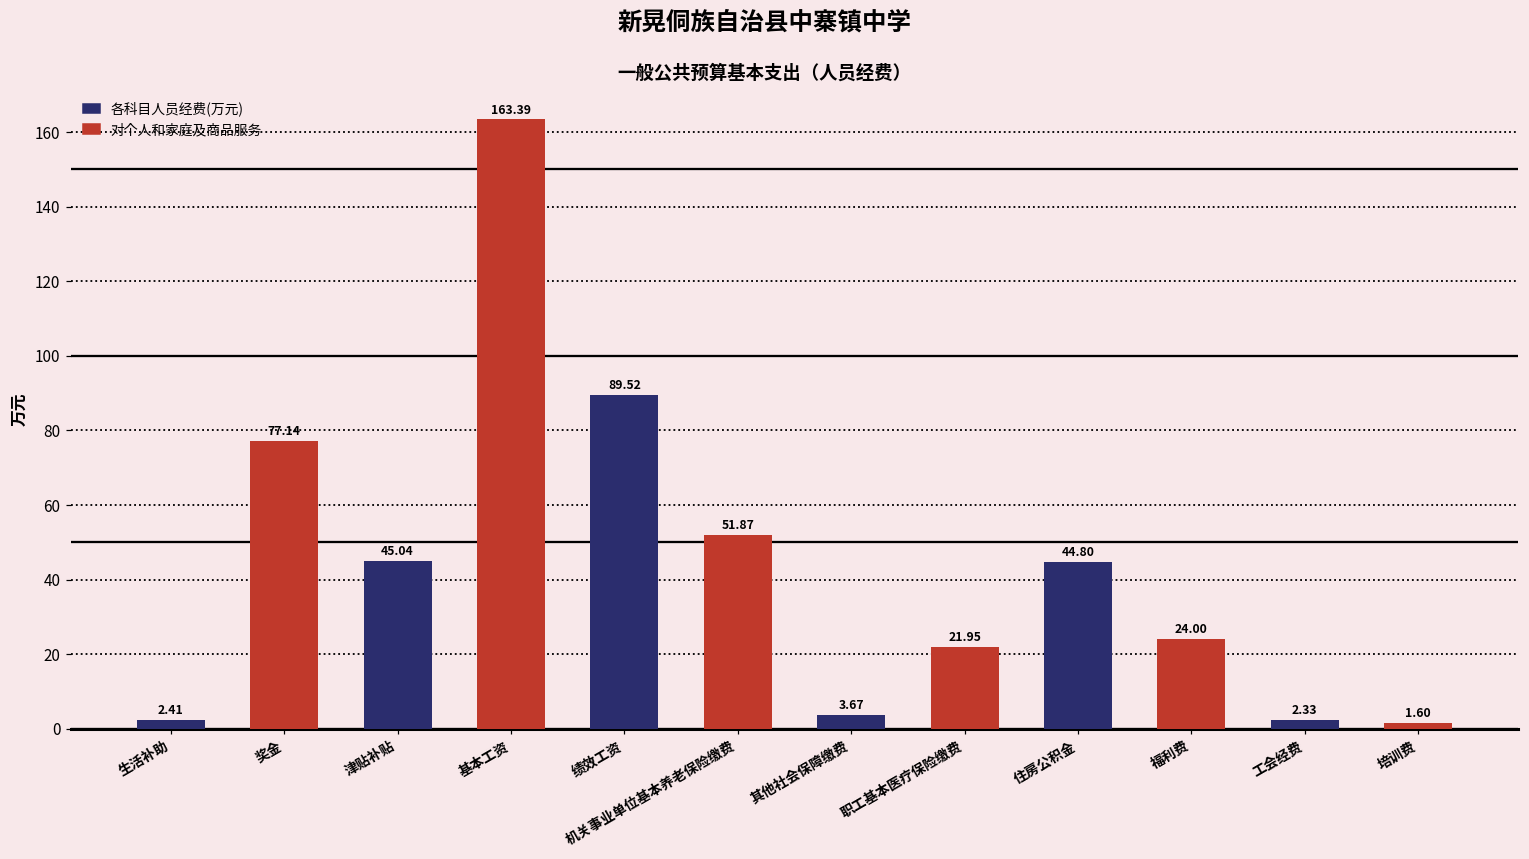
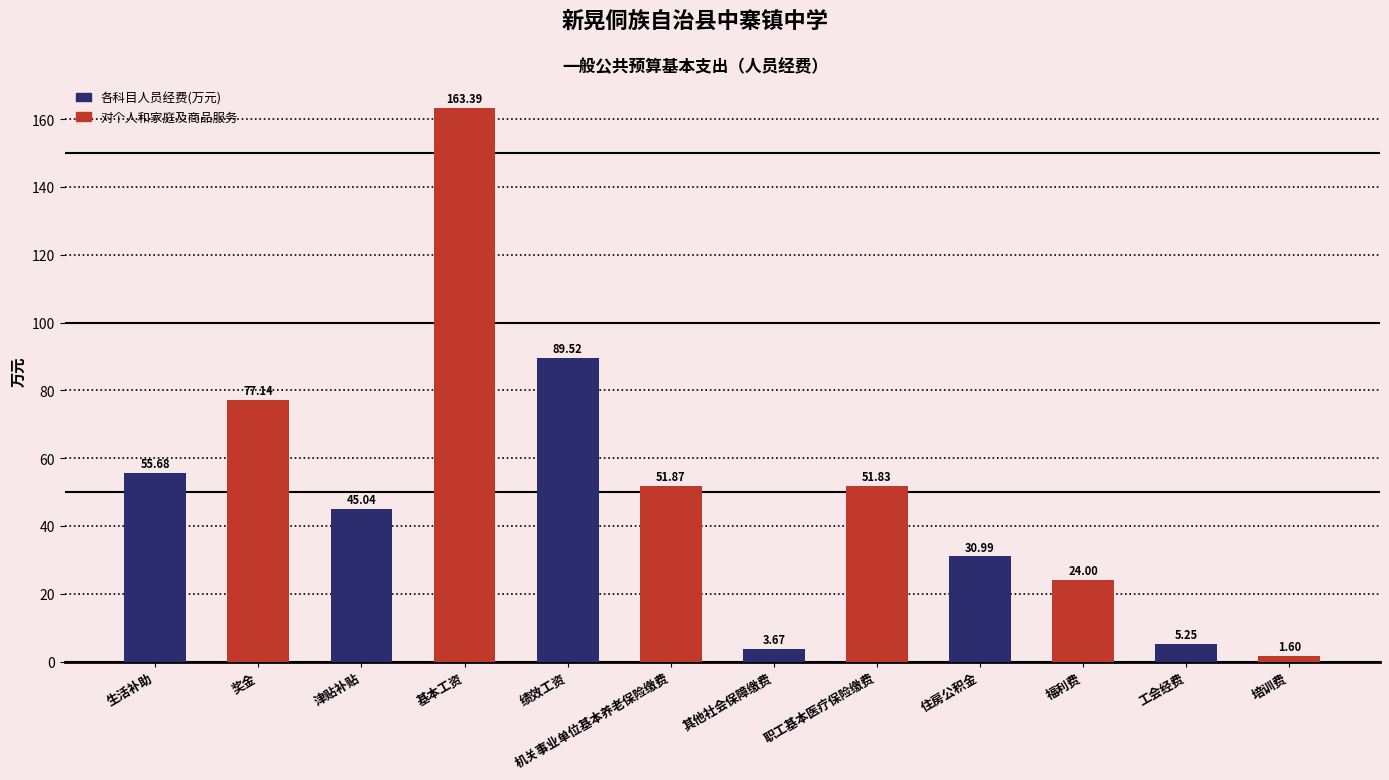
生活补助: 2.41 -> 55.68
职工基本医疗保险缴费: 21.95 -> 51.83
住房公积金: 44.80 -> 30.99
工会经费: 2.33 -> 5.25
